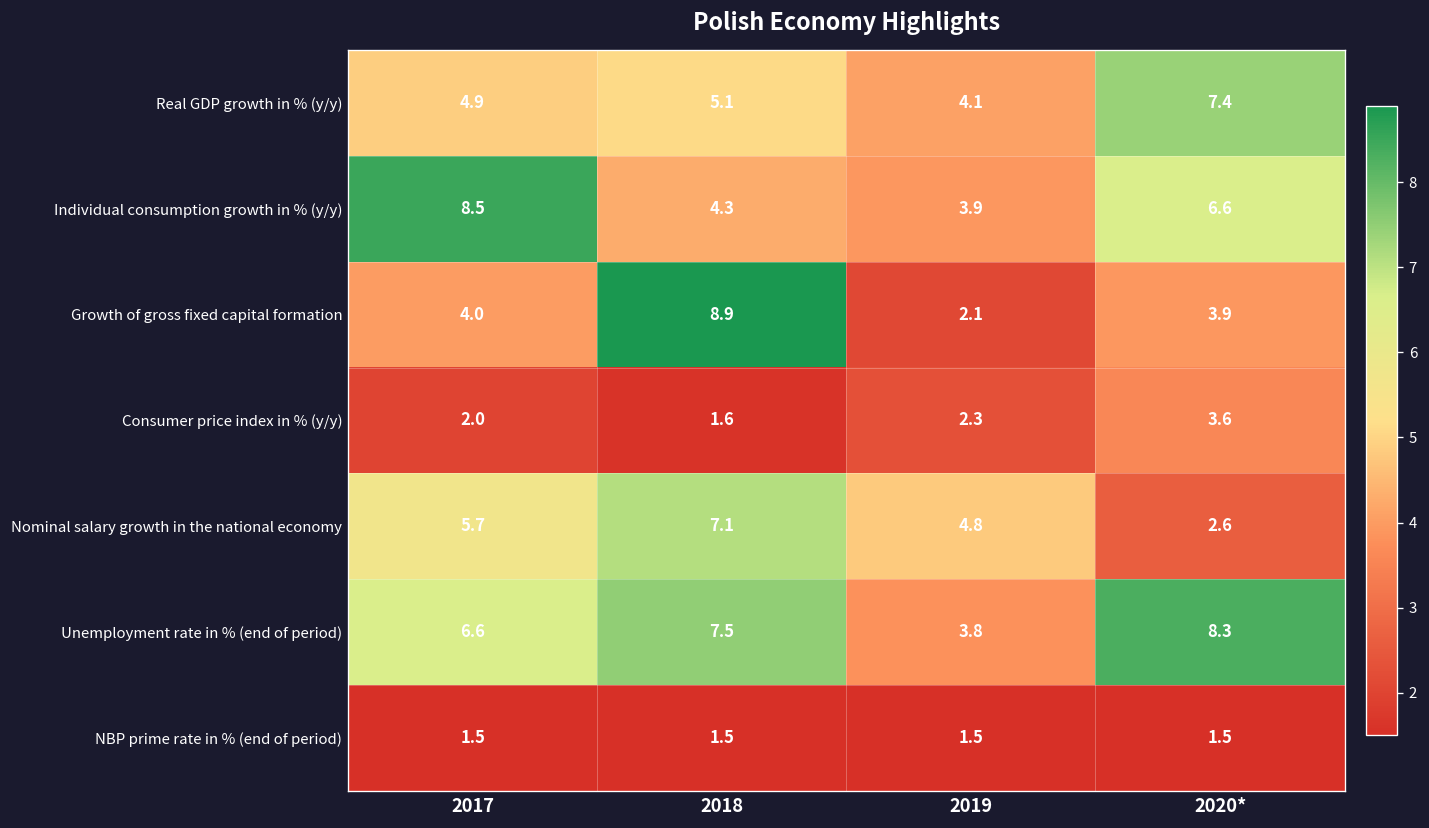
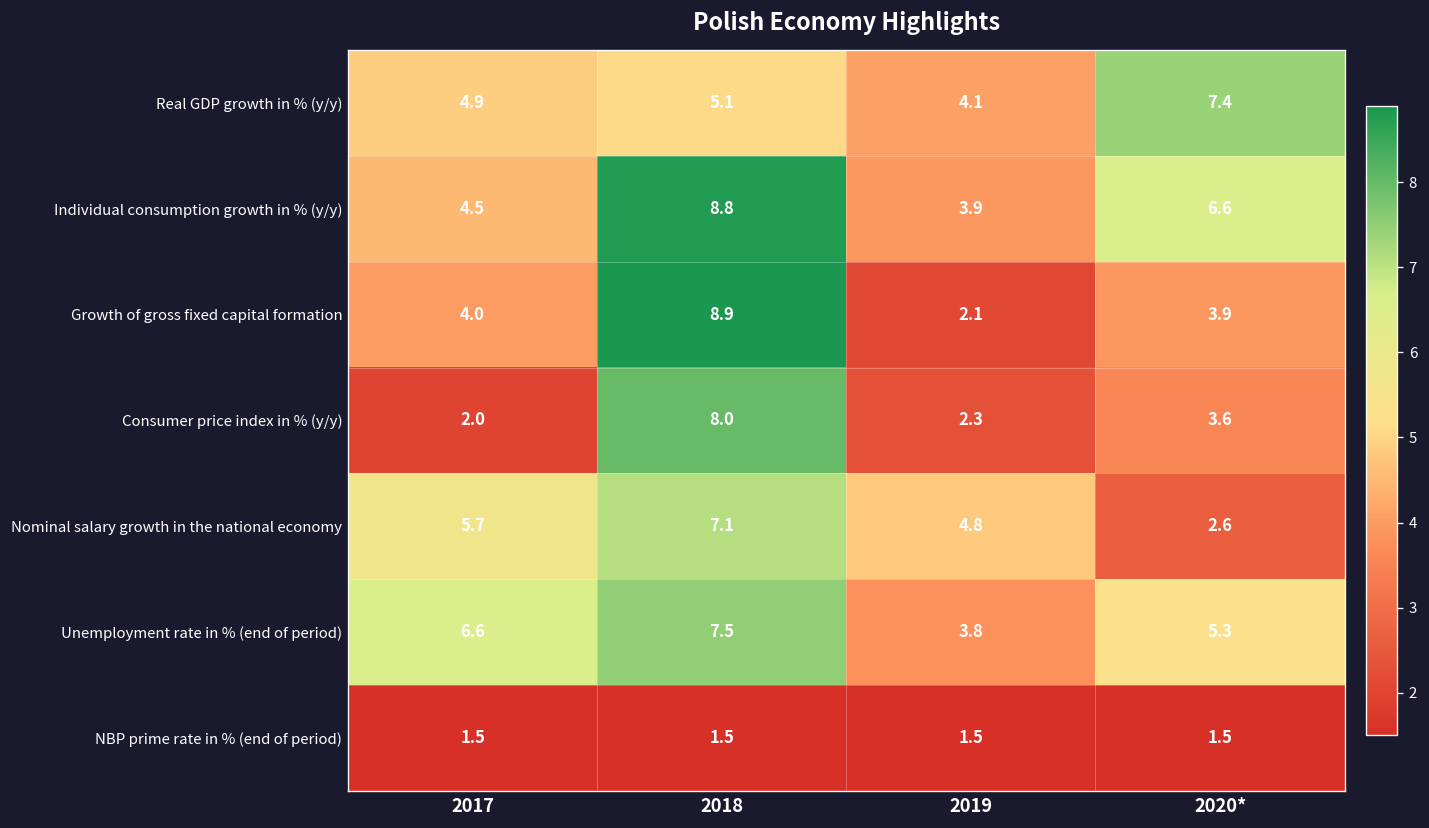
Individual consumption growth in % (y/y), 2017: 8.5 -> 4.5
Individual consumption growth in % (y/y), 2018: 4.3 -> 8.8
Consumer price index in % (y/y), 2018: 1.6 -> 8.0
Unemployment rate in % (end of period), 2020*: 8.3 -> 5.3
